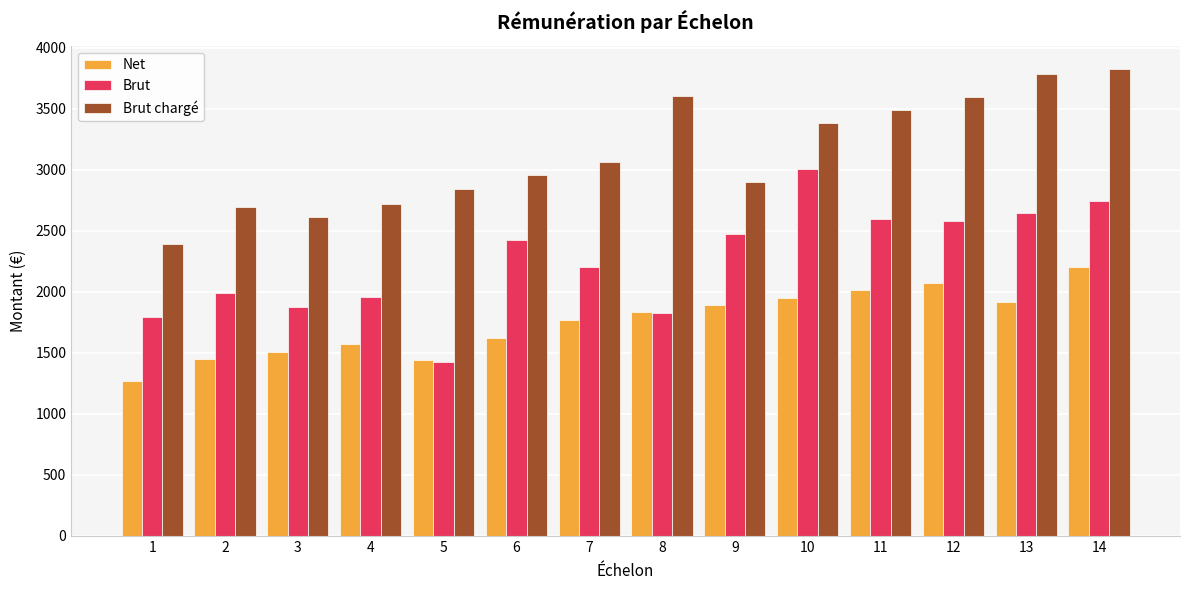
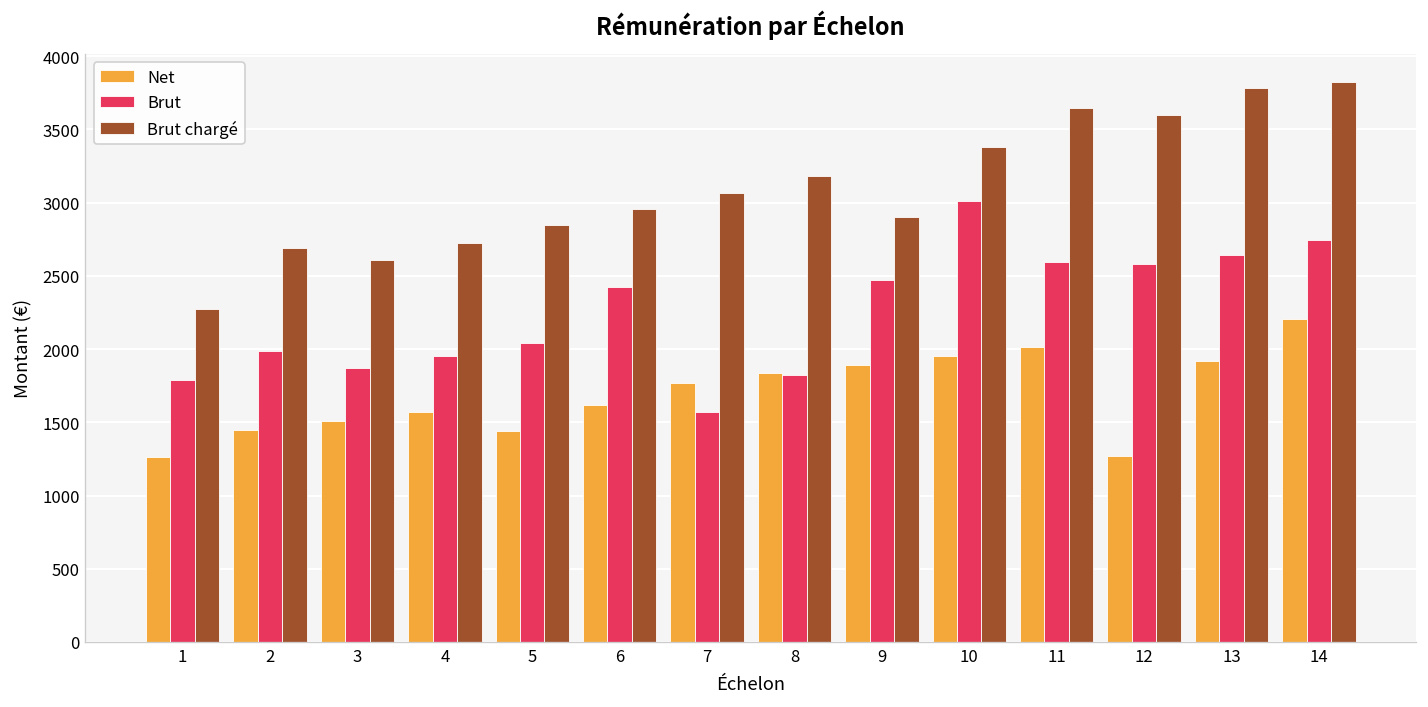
Brut chargé, 1: 2390 -> 2270
Brut, 5: 1430 -> 2040
Brut, 7: 2200 -> 1570
Brut chargé, 8: 3600 -> 3180
Brut chargé, 11: 3490 -> 3650
Net, 12: 2080 -> 1270
